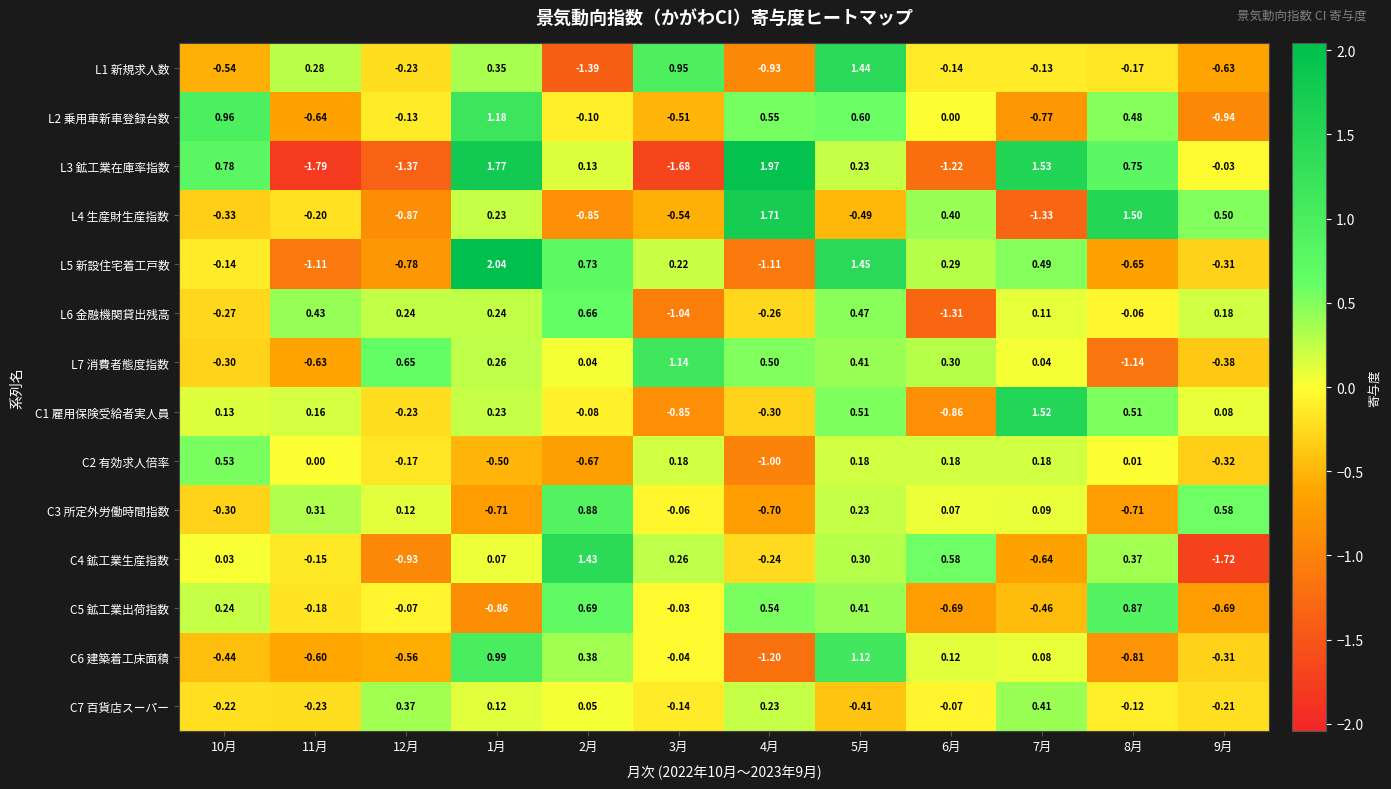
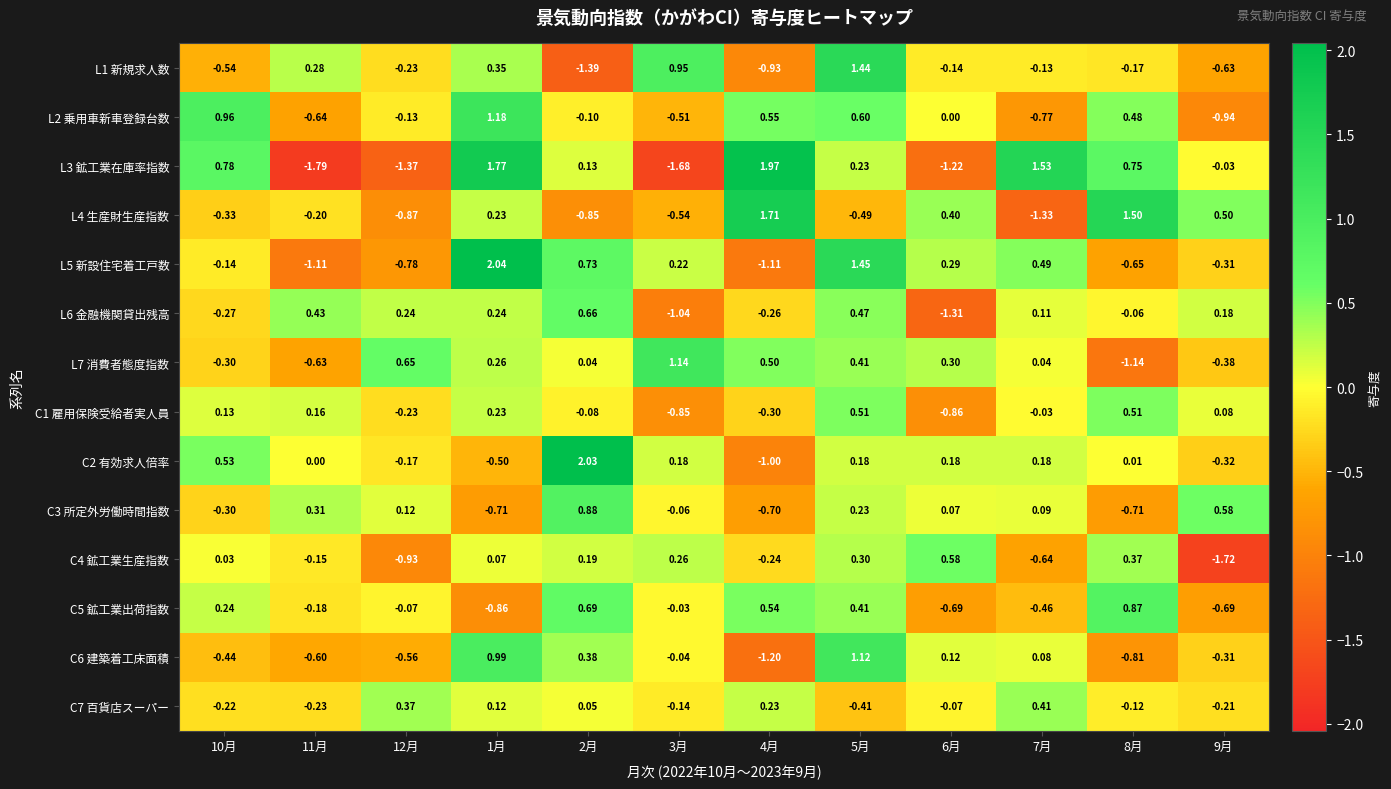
C1 雇用保険受給者実人員, 7月: 1.52 -> -0.03
C2 有効求人倍率, 2月: -0.67 -> 2.03
C4 鉱工業生産指数, 2月: 1.43 -> 0.19
